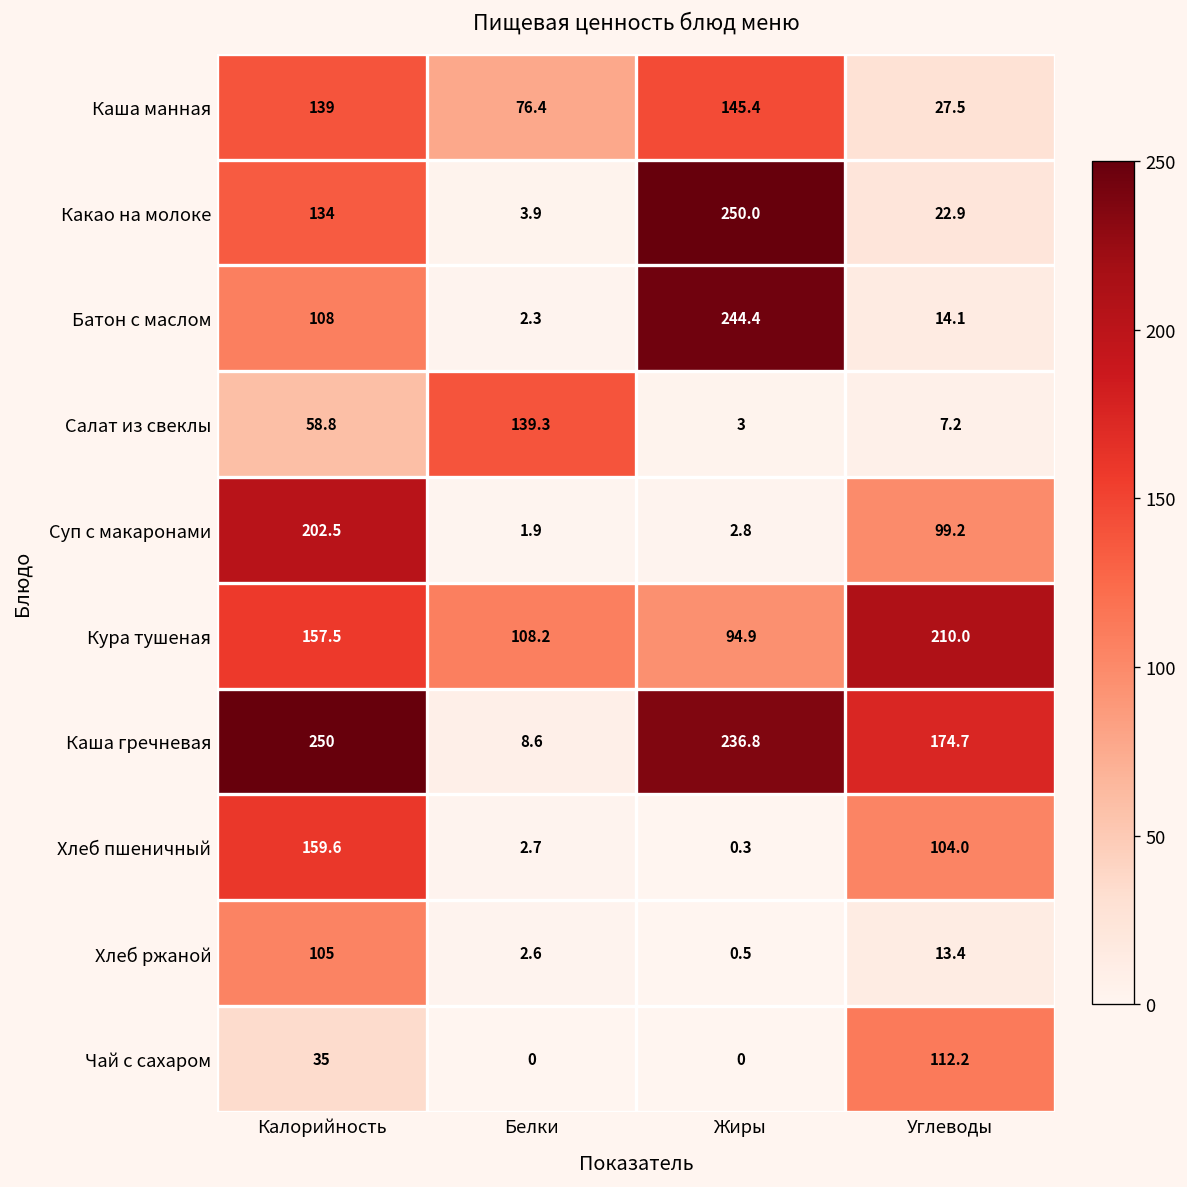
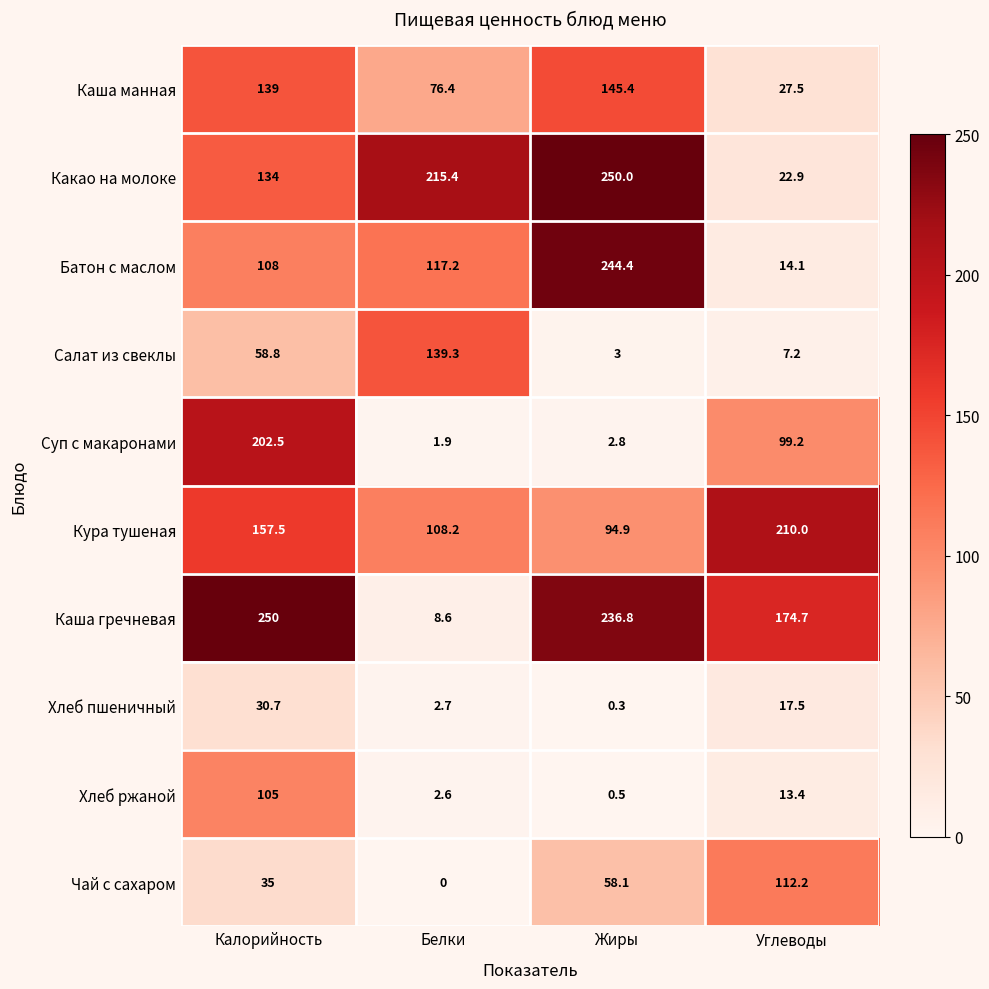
Какао на молоке, Белки: 3.9 -> 215.4
Батон с маслом, Белки: 2.3 -> 117.2
Хлеб пшеничный, Калорийность: 159.6 -> 30.7
Хлеб пшеничный, Углеводы: 104.0 -> 17.5
Чай с сахаром, Жиры: 0 -> 58.1
